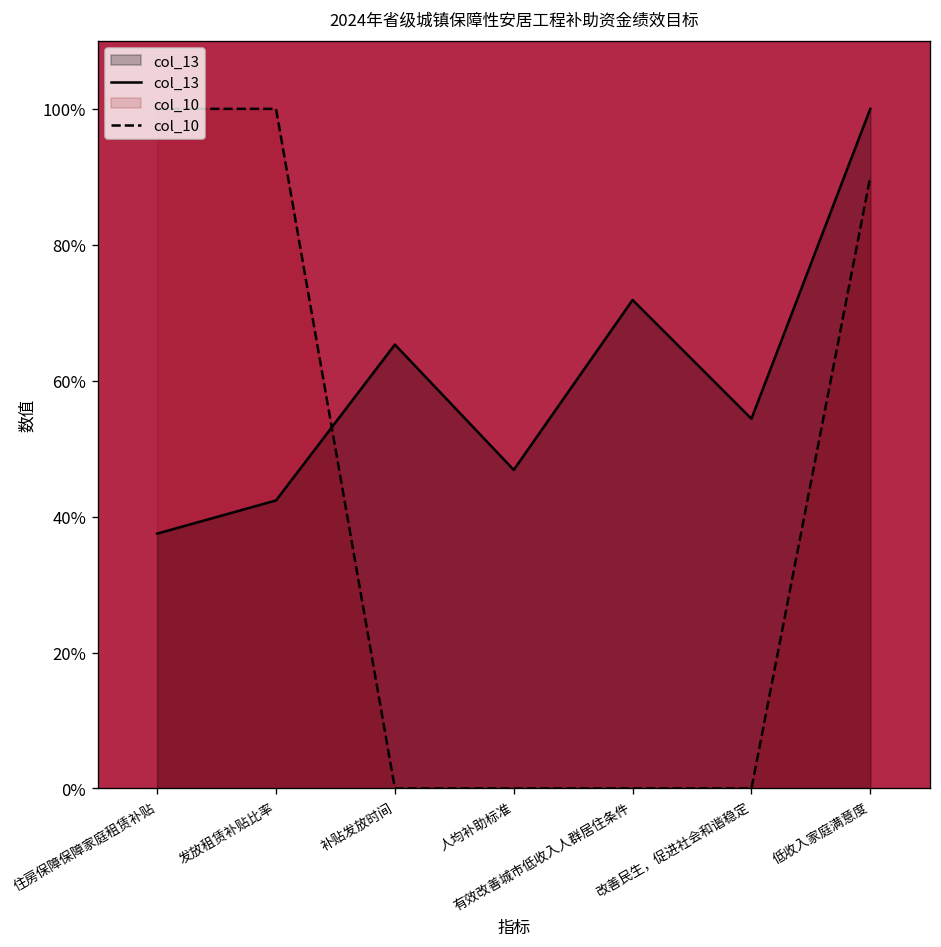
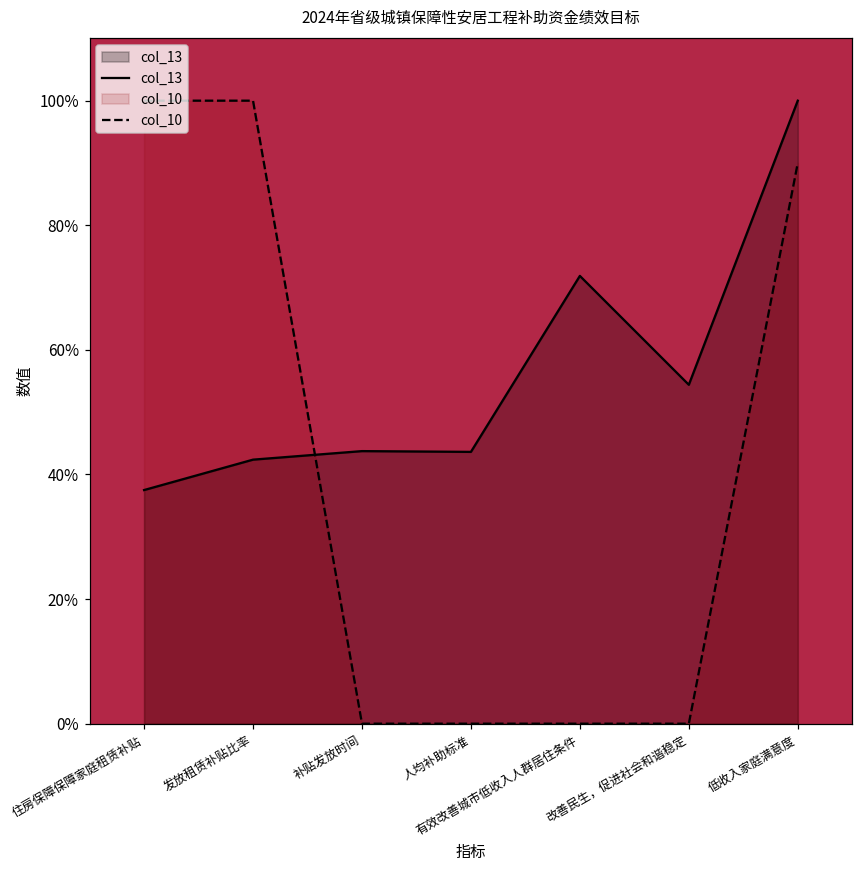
col_13, 补贴发放时间: 65% -> 44%
col_13, 人均补助标准: 47% -> 44%
